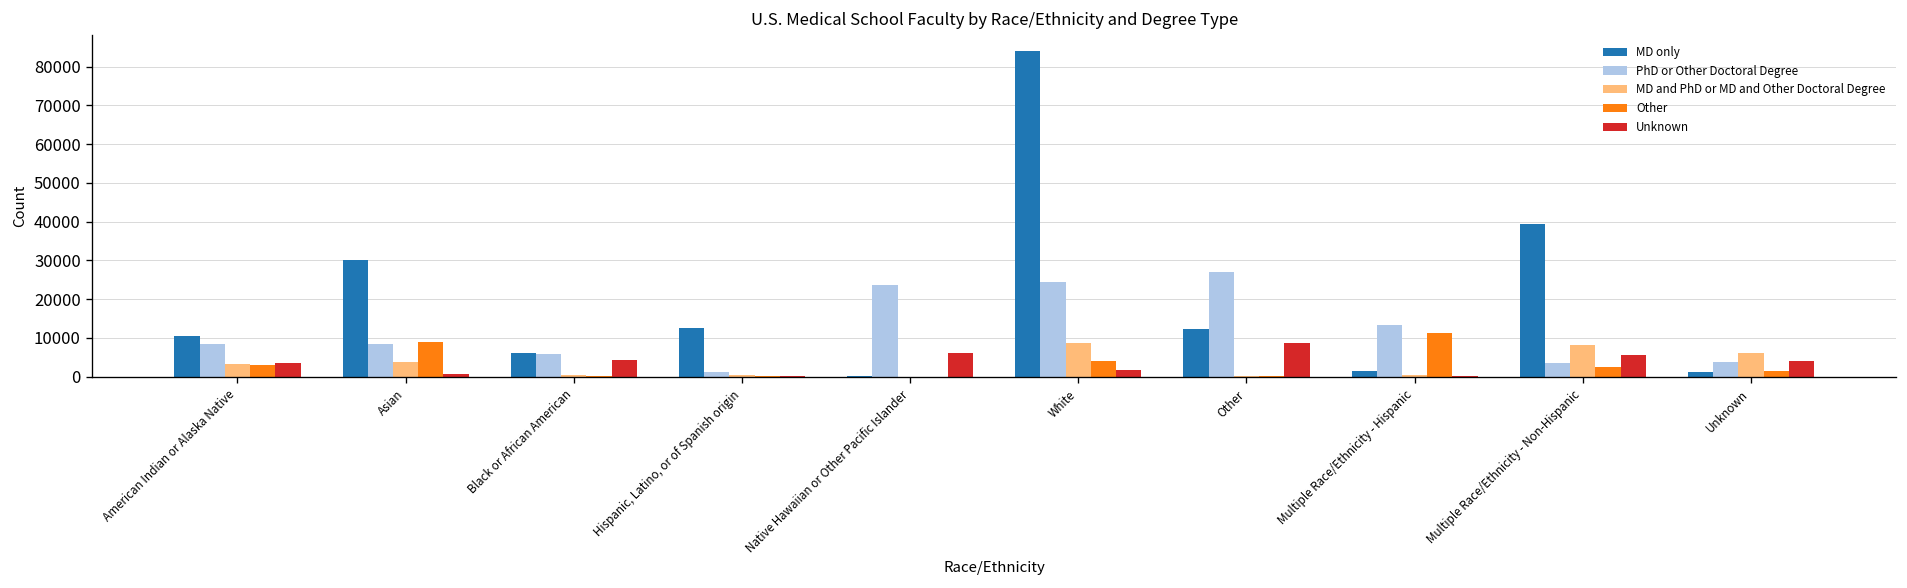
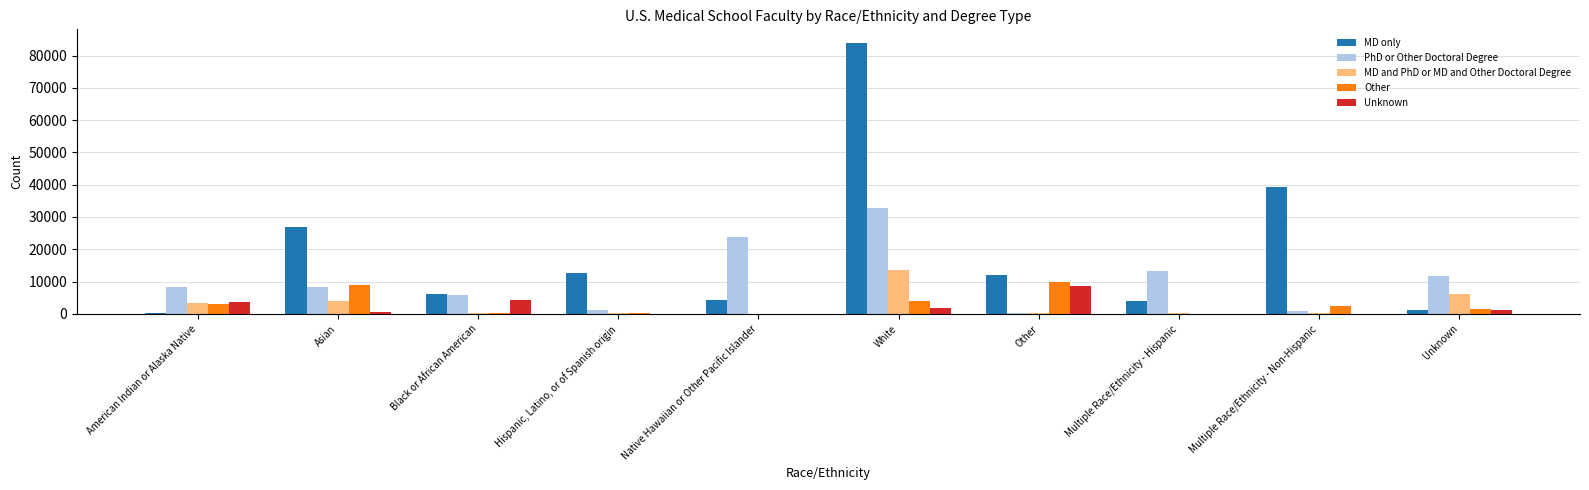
MD only, American Indian or Alaska Native: 10000 -> 0
MD only, Asian: 30000 -> 27000
MD only, Native Hawaiian or Other Pacific Islander: 0 -> 4000
Unknown, Native Hawaiian or Other Pacific Islander: 6000 -> 0
PhD or Other Doctoral Degree, White: 24000 -> 33000
MD and PhD or MD and Other Doctoral Degree, White: 9000 -> 14000
PhD or Other Doctoral Degree, Other: 27000 -> 0
Other, Other: 0 -> 10000
MD only, Multiple Race/Ethnicity - Hispanic: 1000 -> 4000
Other, Multiple Race/Ethnicity - Hispanic: 11000 -> 0
PhD or Other Doctoral Degree, Multiple Race/Ethnicity - Non-Hispanic: 3000 -> 1000
MD and PhD or MD and Other Doctoral Degree, Multiple Race/Ethnicity - Non-Hispanic: 8000 -> 0
Unknown, Multiple Race/Ethnicity - Non-Hispanic: 6000 -> 0
PhD or Other Doctoral Degree, Unknown: 4000 -> 12000
Unknown, Unknown: 4000 -> 1000
